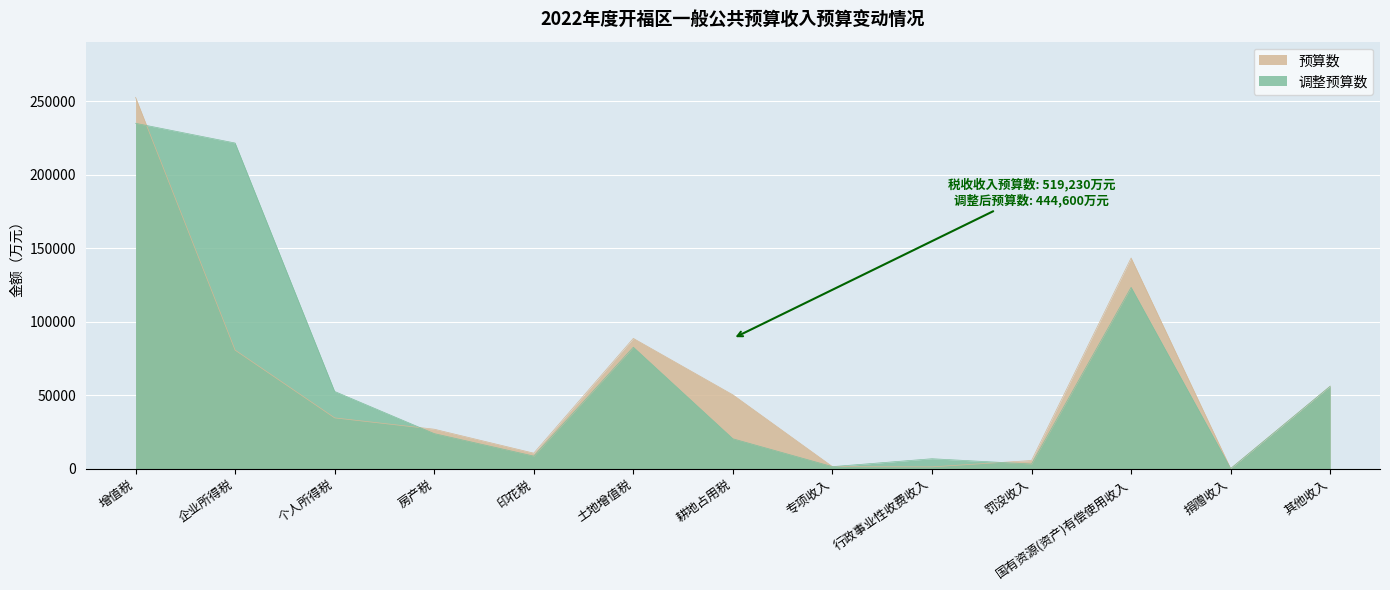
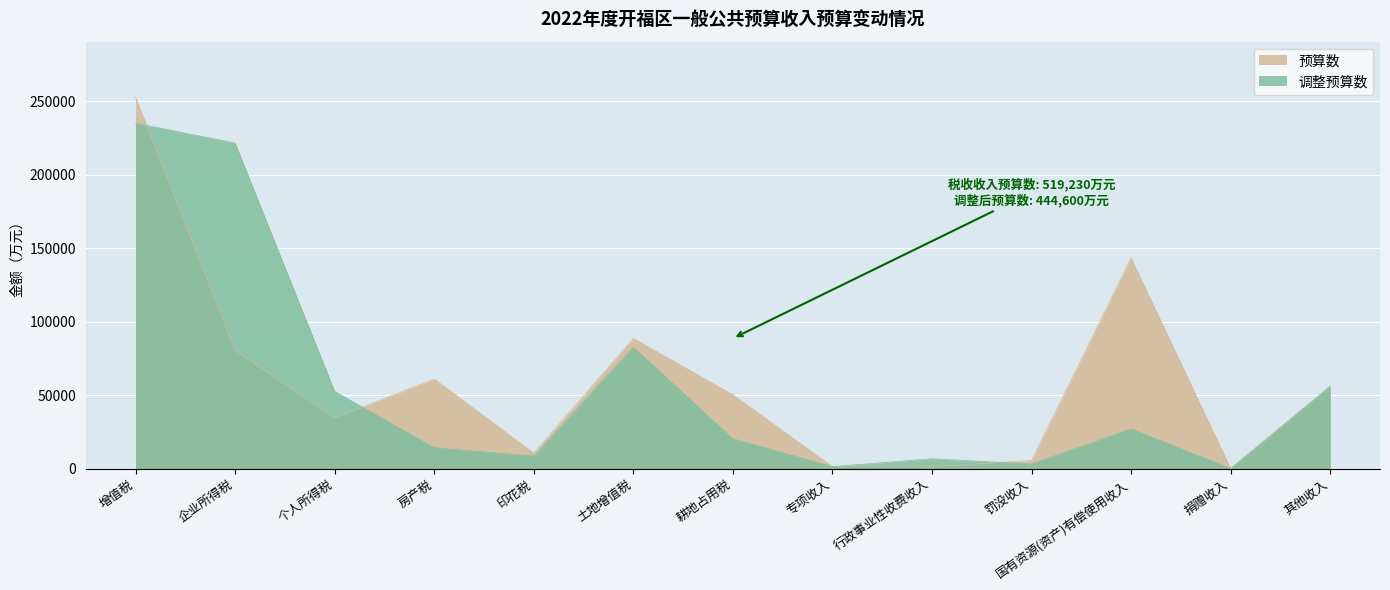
预算数, 房产税: 27000 -> 61000
调整预算数, 房产税: 24000 -> 14000
调整预算数, 国有资源(资产)有偿使用收入: 123000 -> 27000
